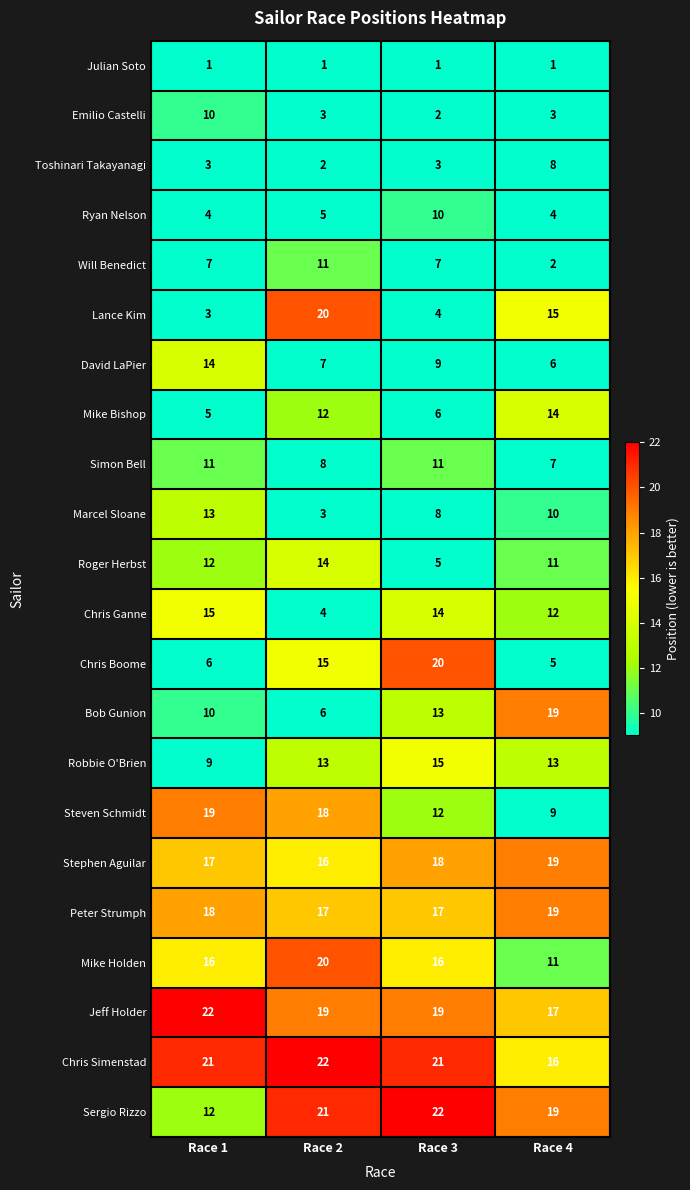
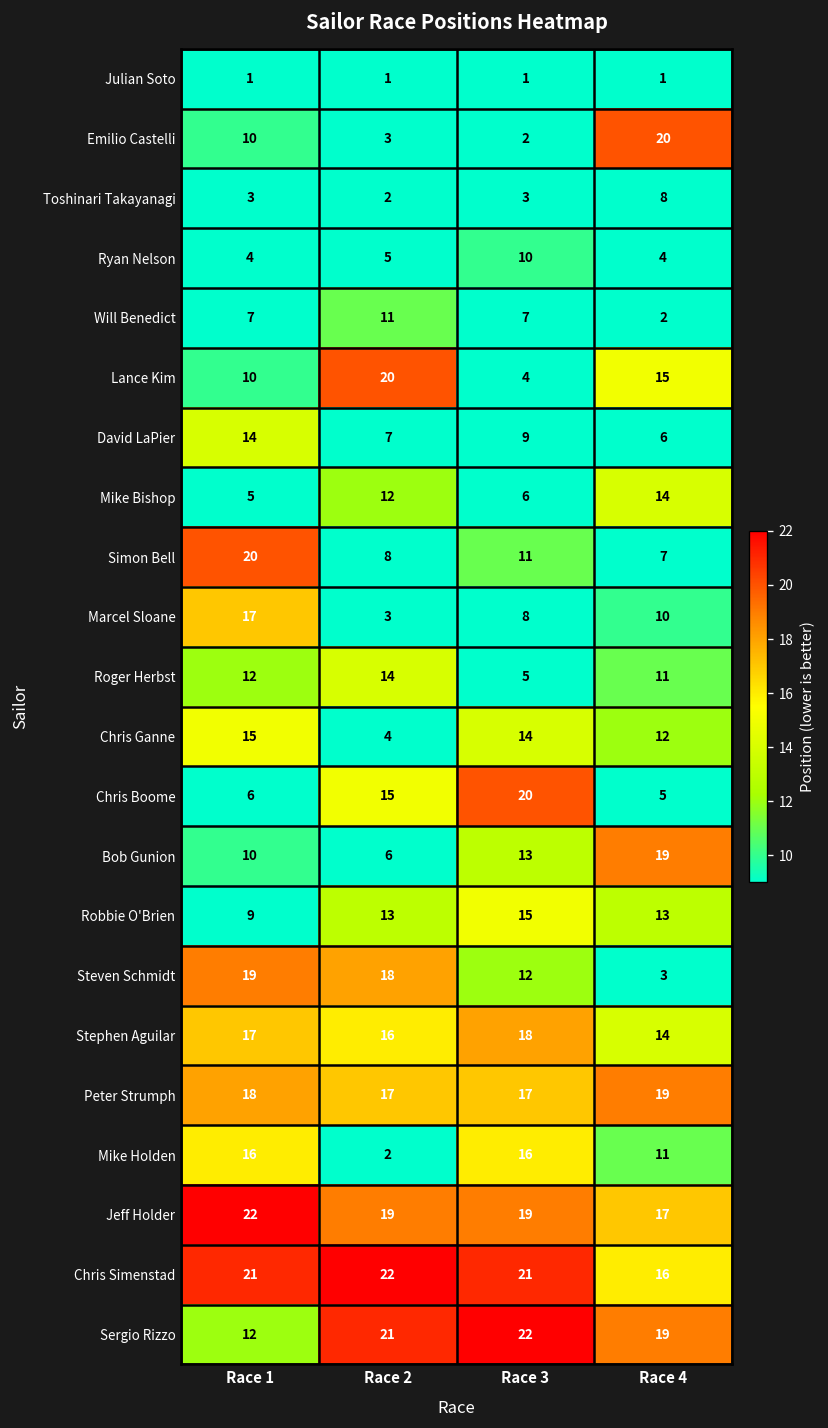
Emilio Castelli, Race 4: 3 -> 20
Lance Kim, Race 1: 3 -> 10
Simon Bell, Race 1: 11 -> 20
Marcel Sloane, Race 1: 13 -> 17
Steven Schmidt, Race 4: 9 -> 3
Stephen Aguilar, Race 4: 19 -> 14
Mike Holden, Race 2: 20 -> 2
